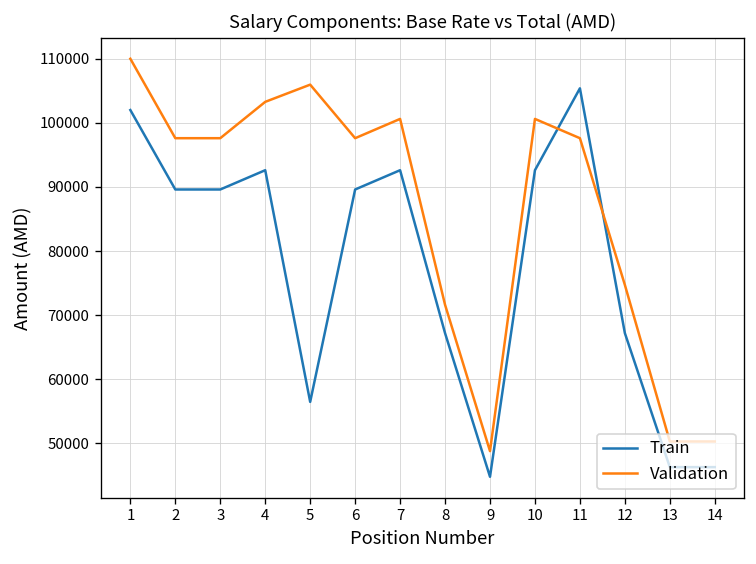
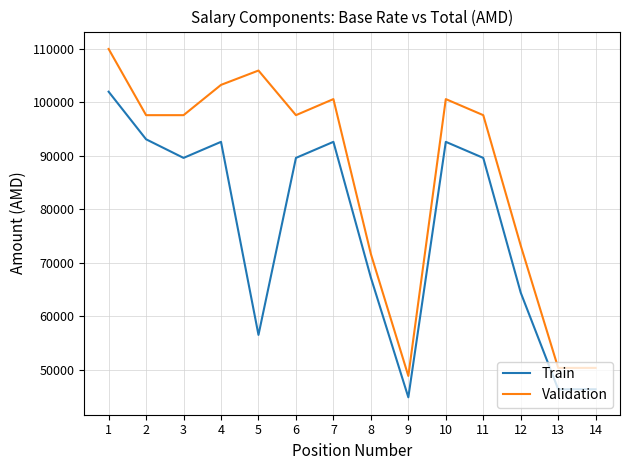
Train, 2: 90000 -> 93000
Train, 11: 105000 -> 90000
Train, 12: 67000 -> 64000
Validation, 12: 75000 -> 73000
